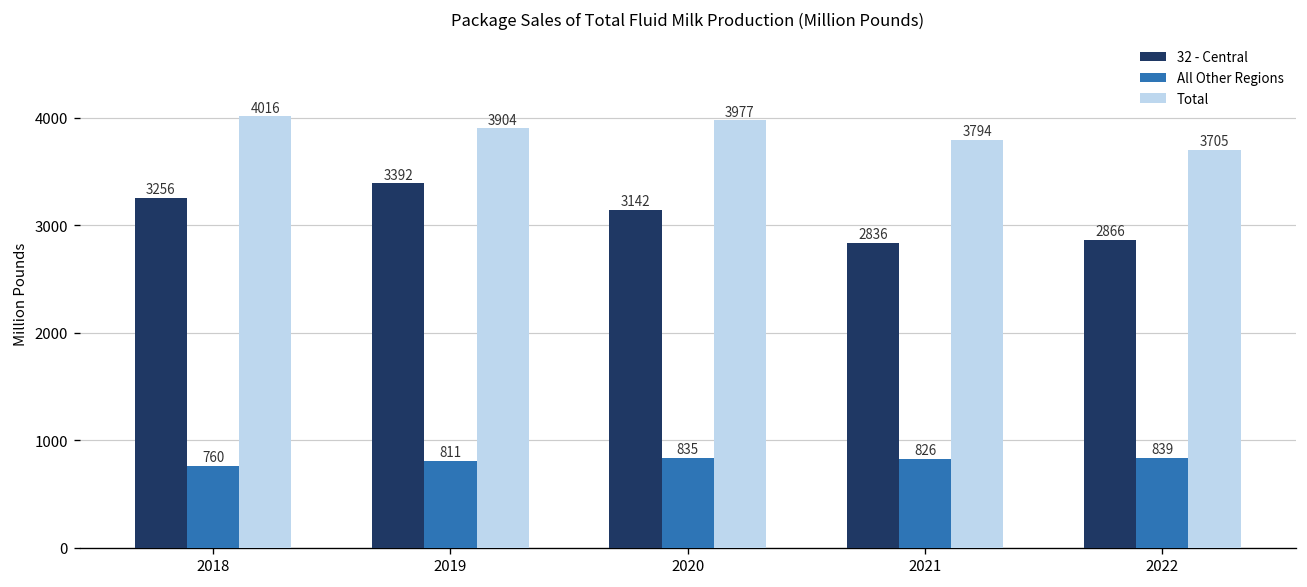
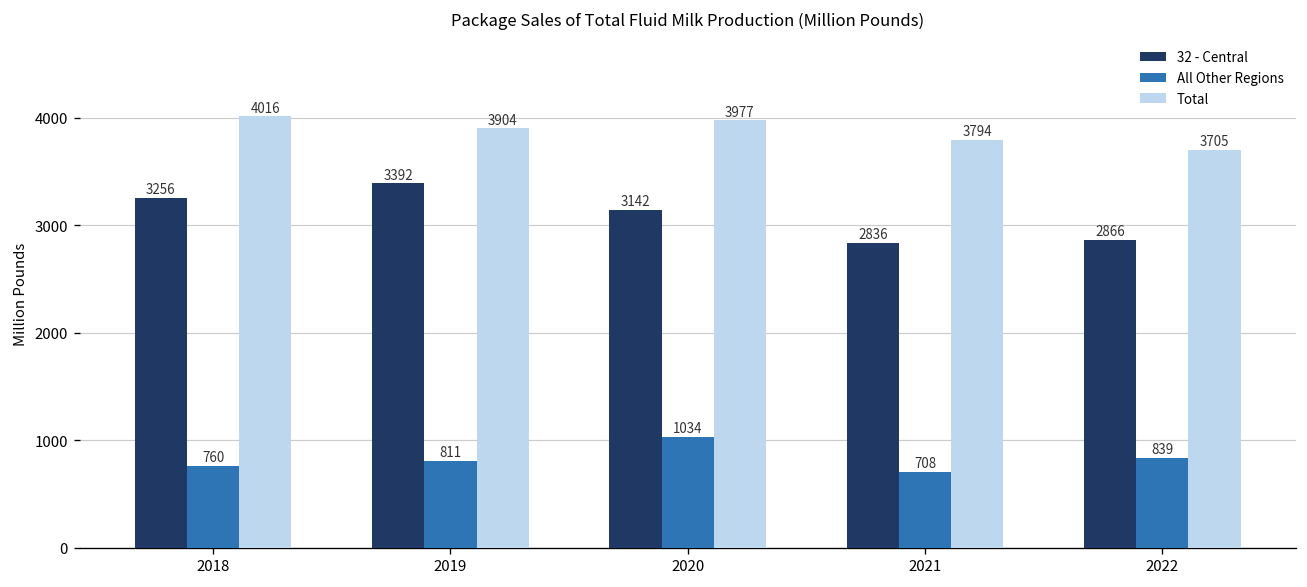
All Other Regions, 2020: 835 -> 1034
All Other Regions, 2021: 826 -> 708
